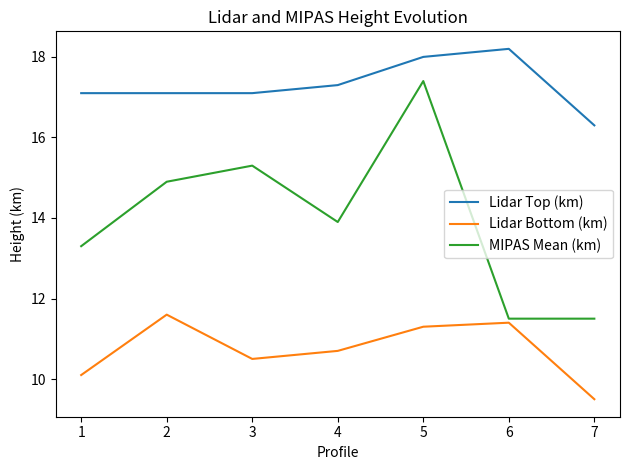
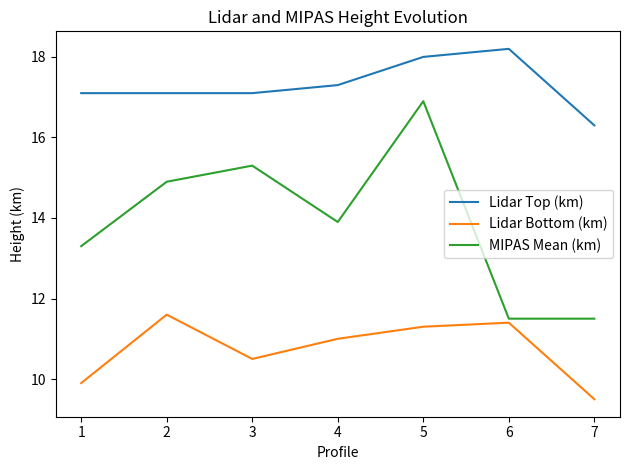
Lidar Bottom (km), 1: 10.1 -> 9.9
Lidar Bottom (km), 4: 10.7 -> 11.0
MIPAS Mean (km), 5: 17.4 -> 16.9
